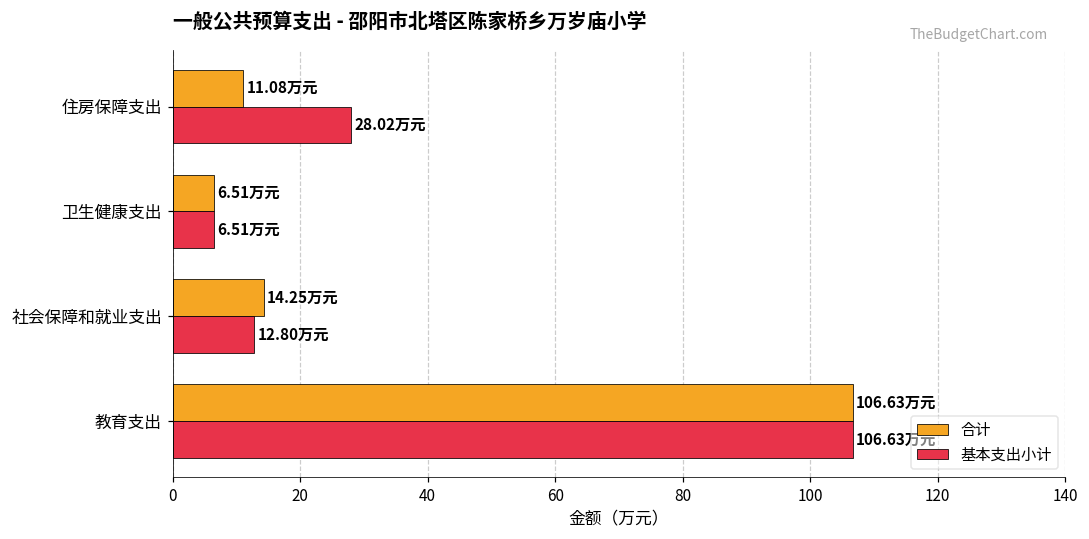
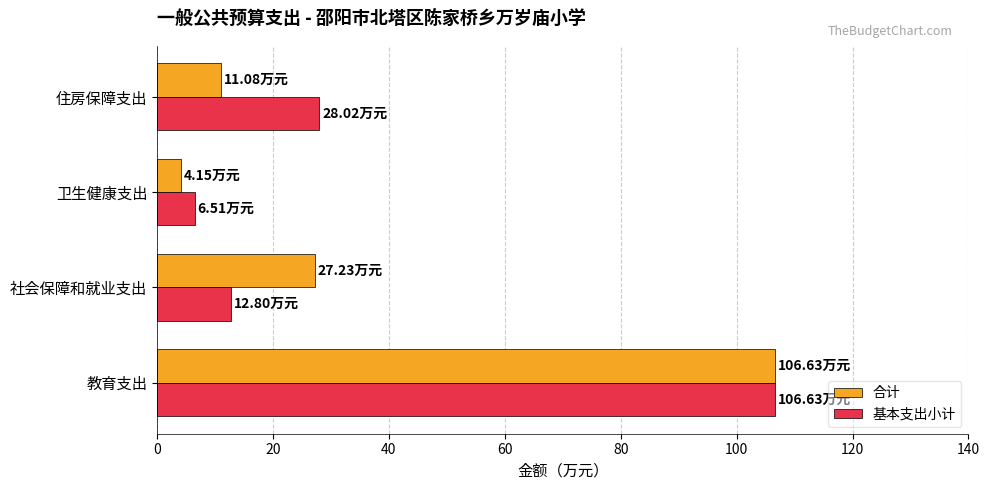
合计, 卫生健康支出: 6.51 -> 4.15
合计, 社会保障和就业支出: 14.25 -> 27.23
